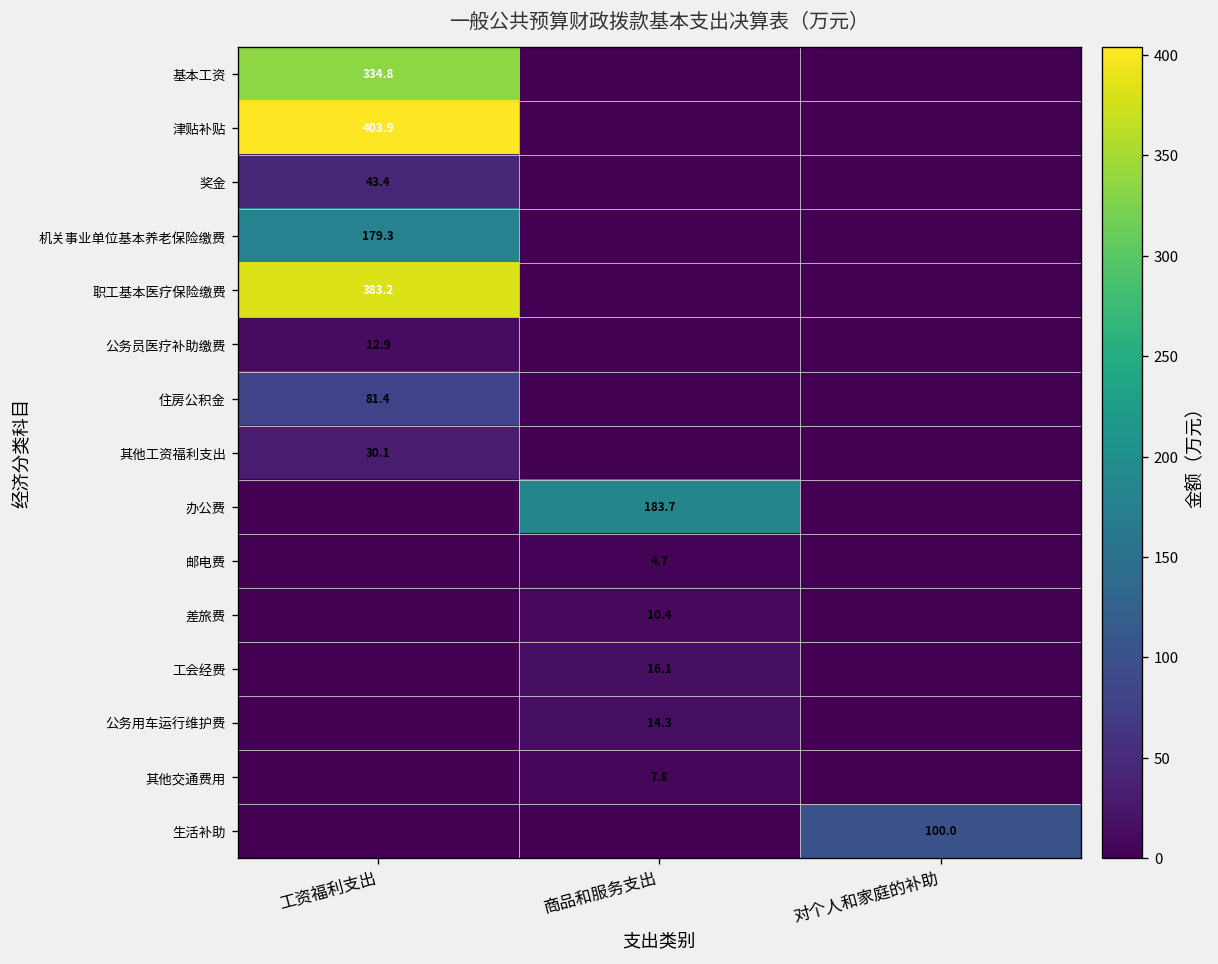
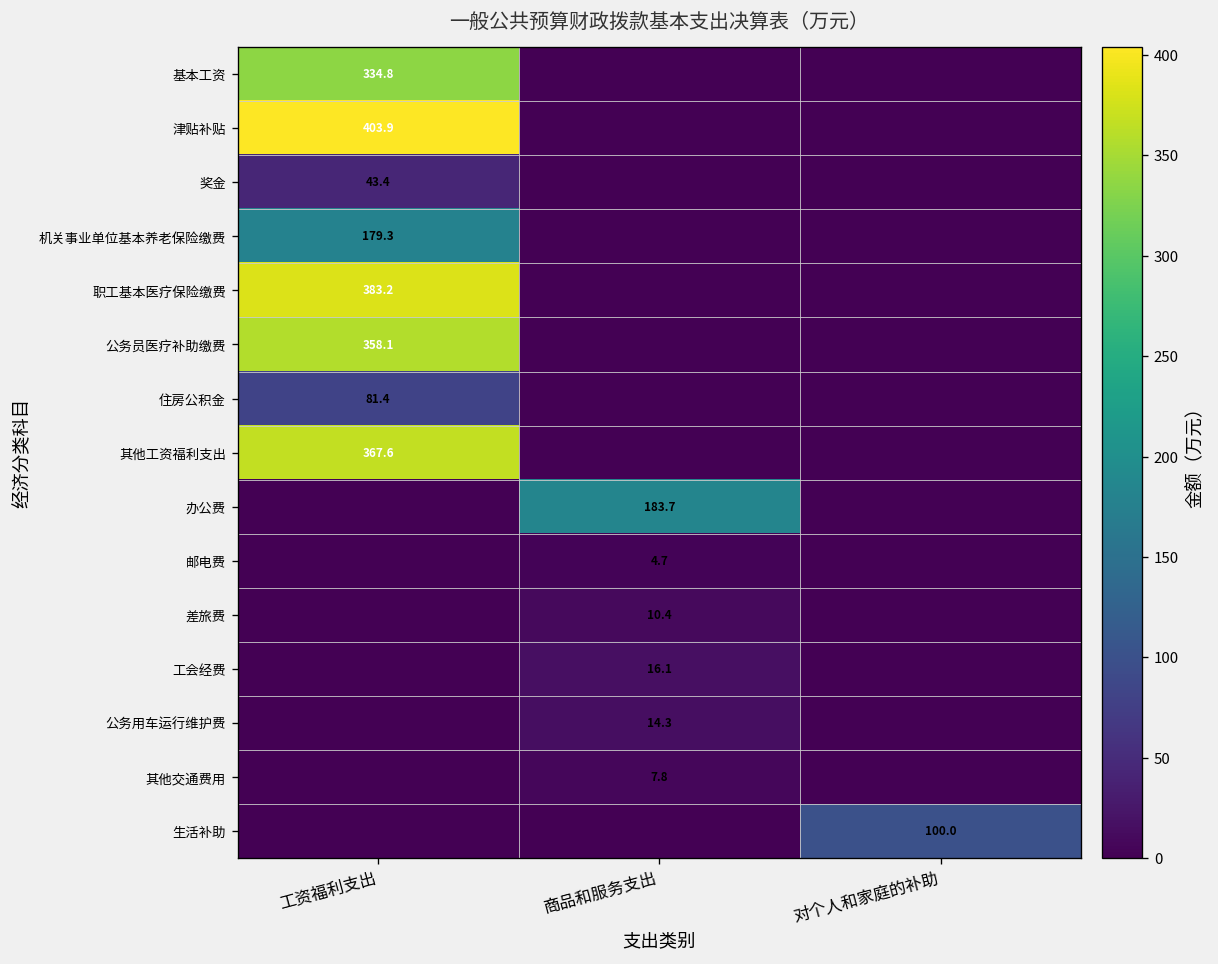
公务员医疗补助缴费, 工资福利支出: 12.9 -> 358.1
其他工资福利支出, 工资福利支出: 30.1 -> 367.6
